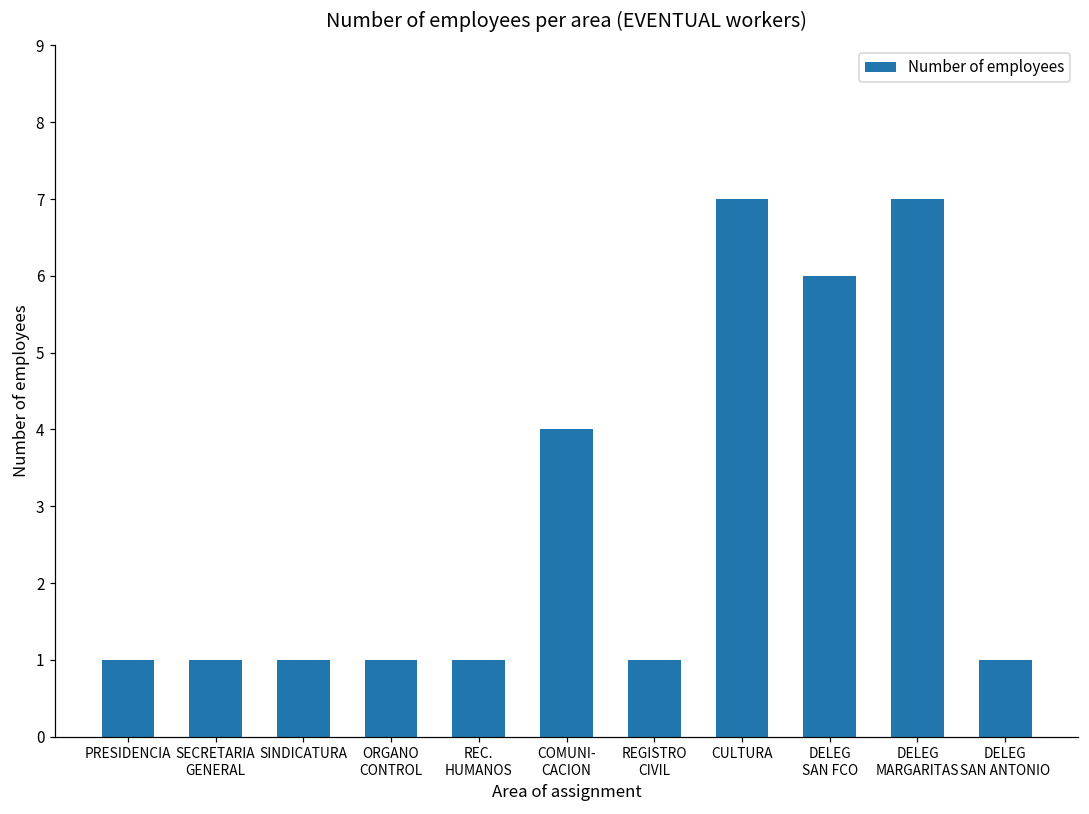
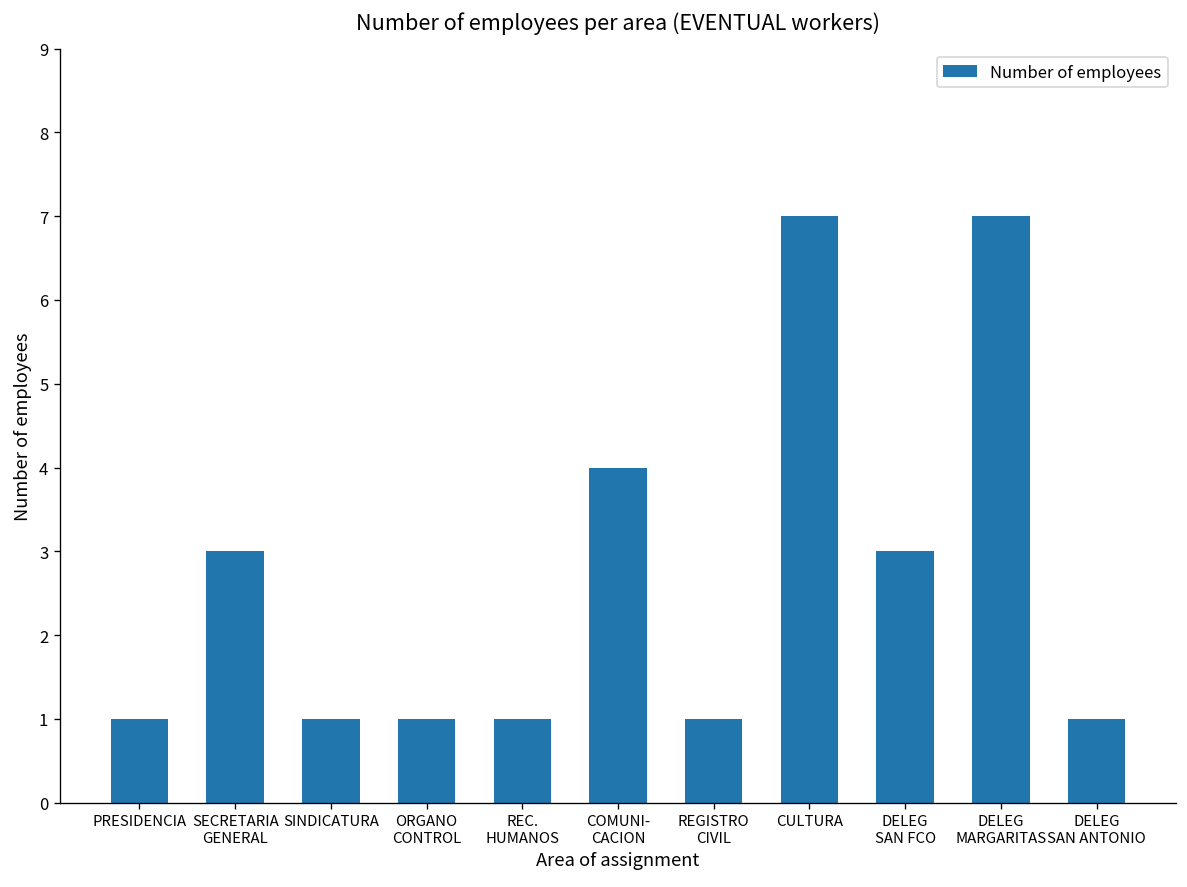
SECRETARIA GENERAL: 1 -> 3
DELEG SAN FCO: 6 -> 3
